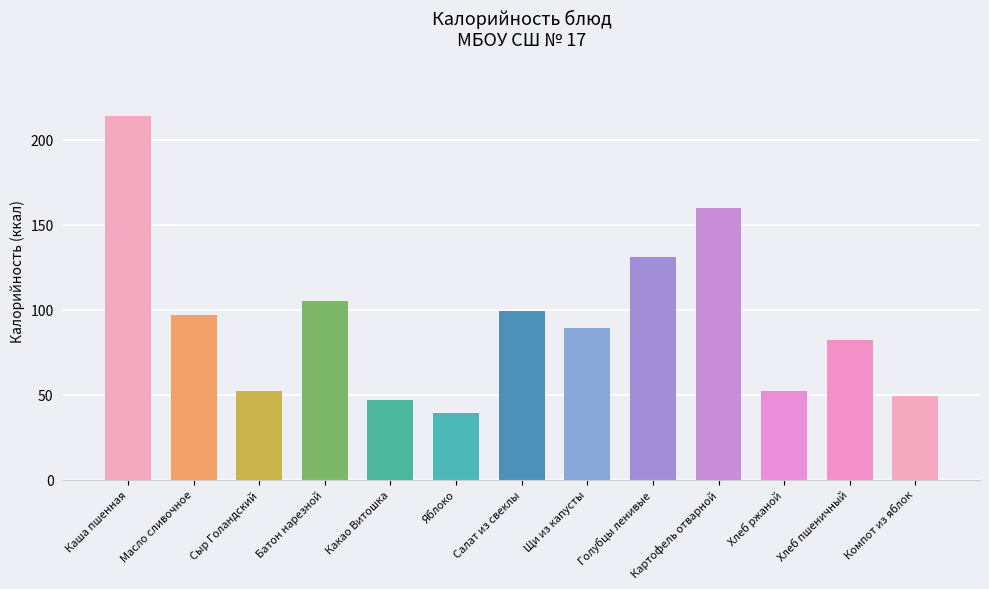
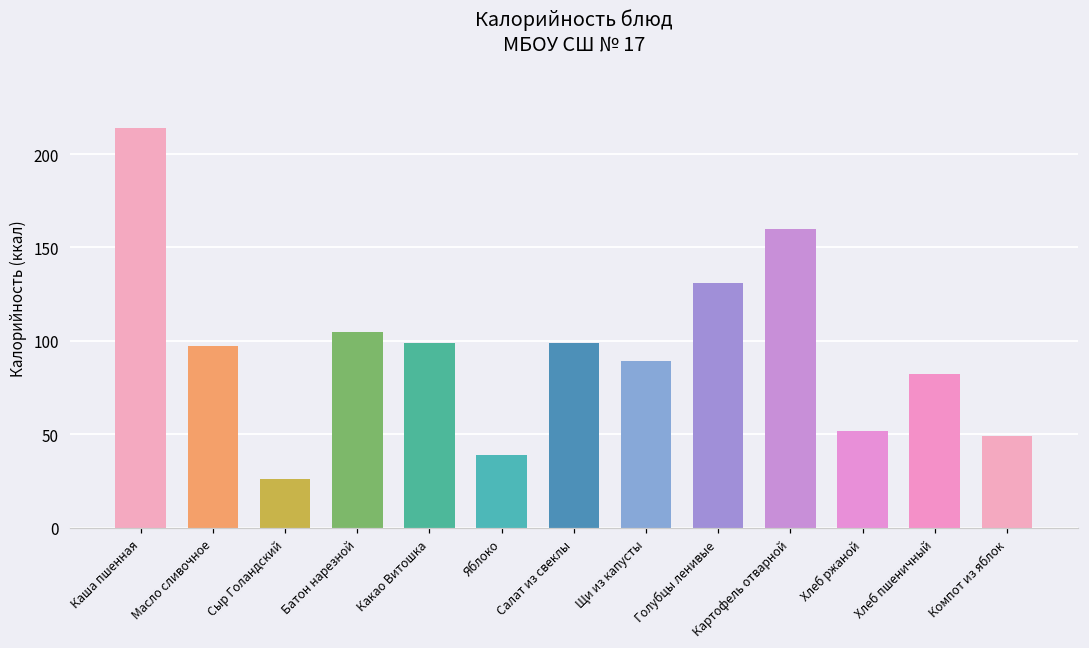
Сыр Голандский: 52 -> 26
Какао Витошка: 47 -> 99
